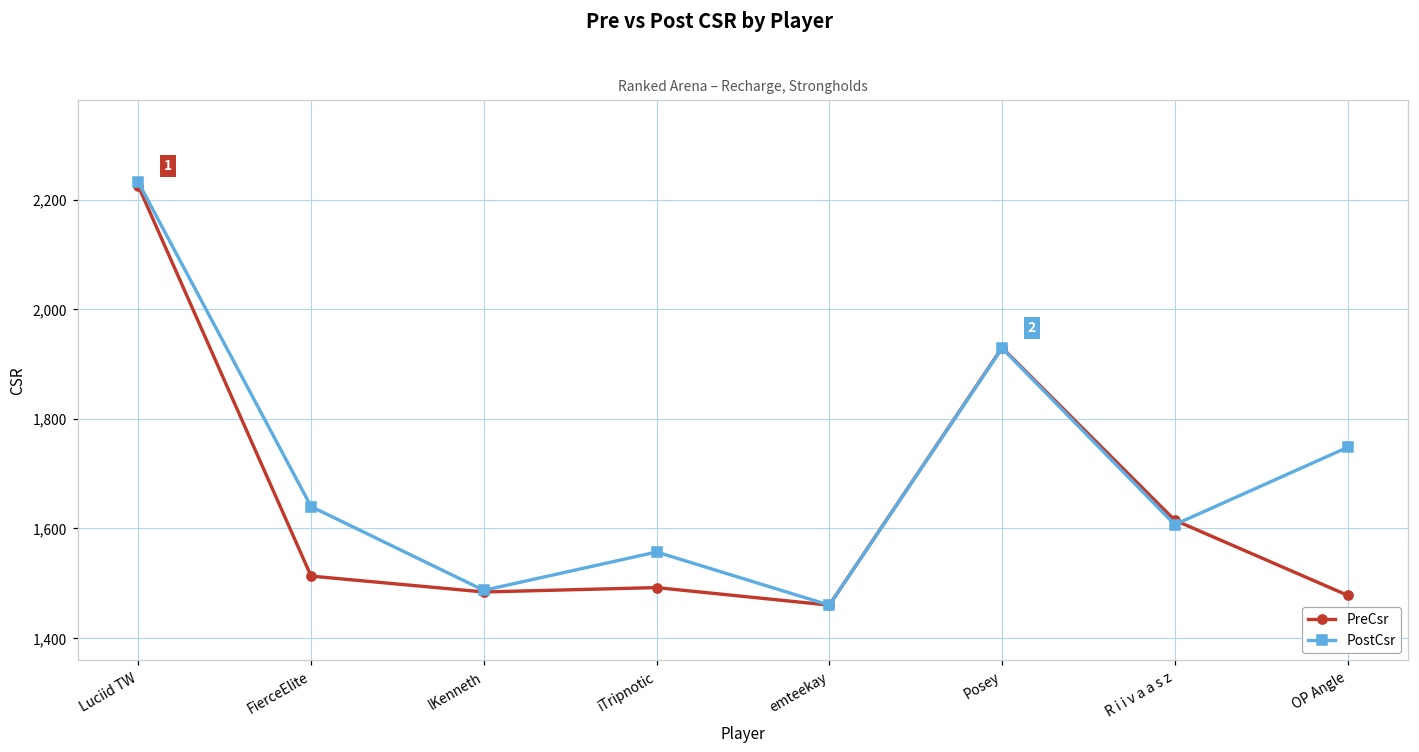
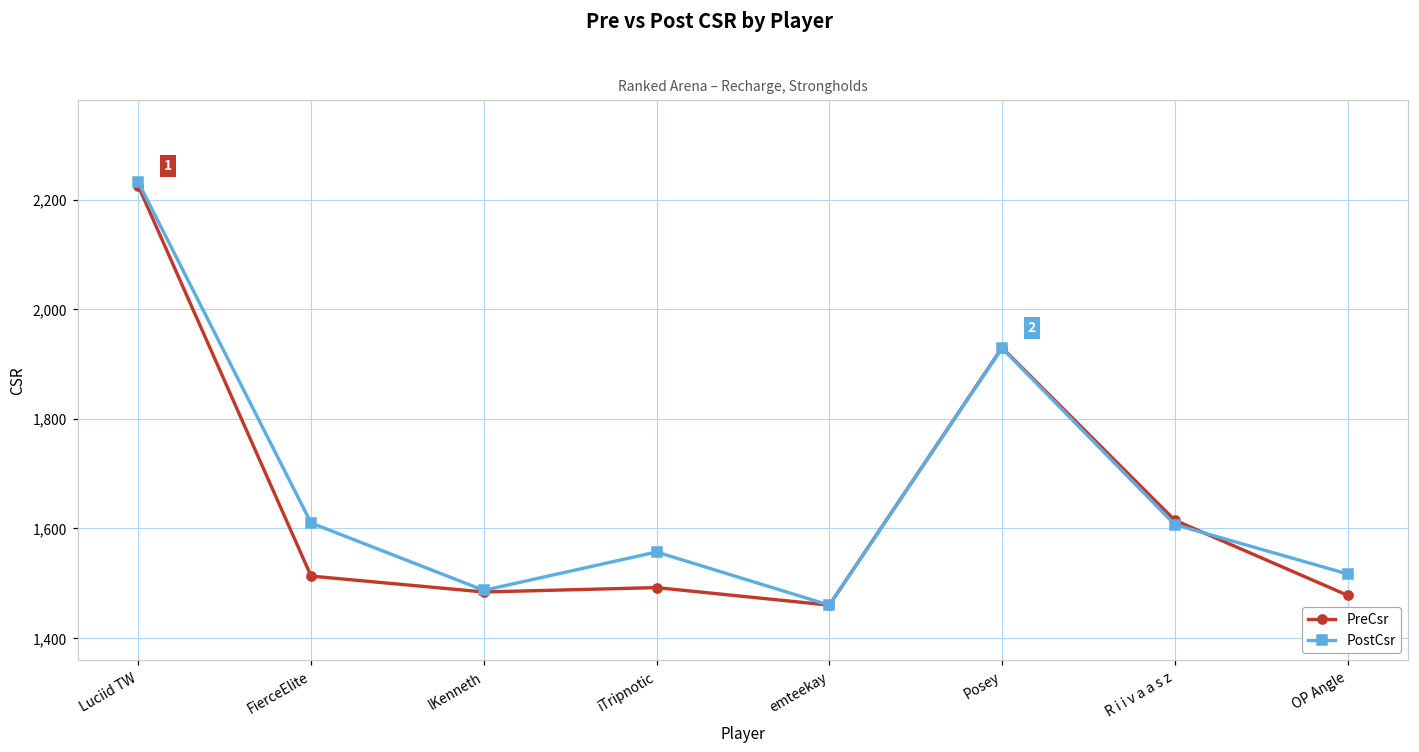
PostCsr, FierceElite: 1,640 -> 1,610
PostCsr, OP Angle: 1,750 -> 1,520
